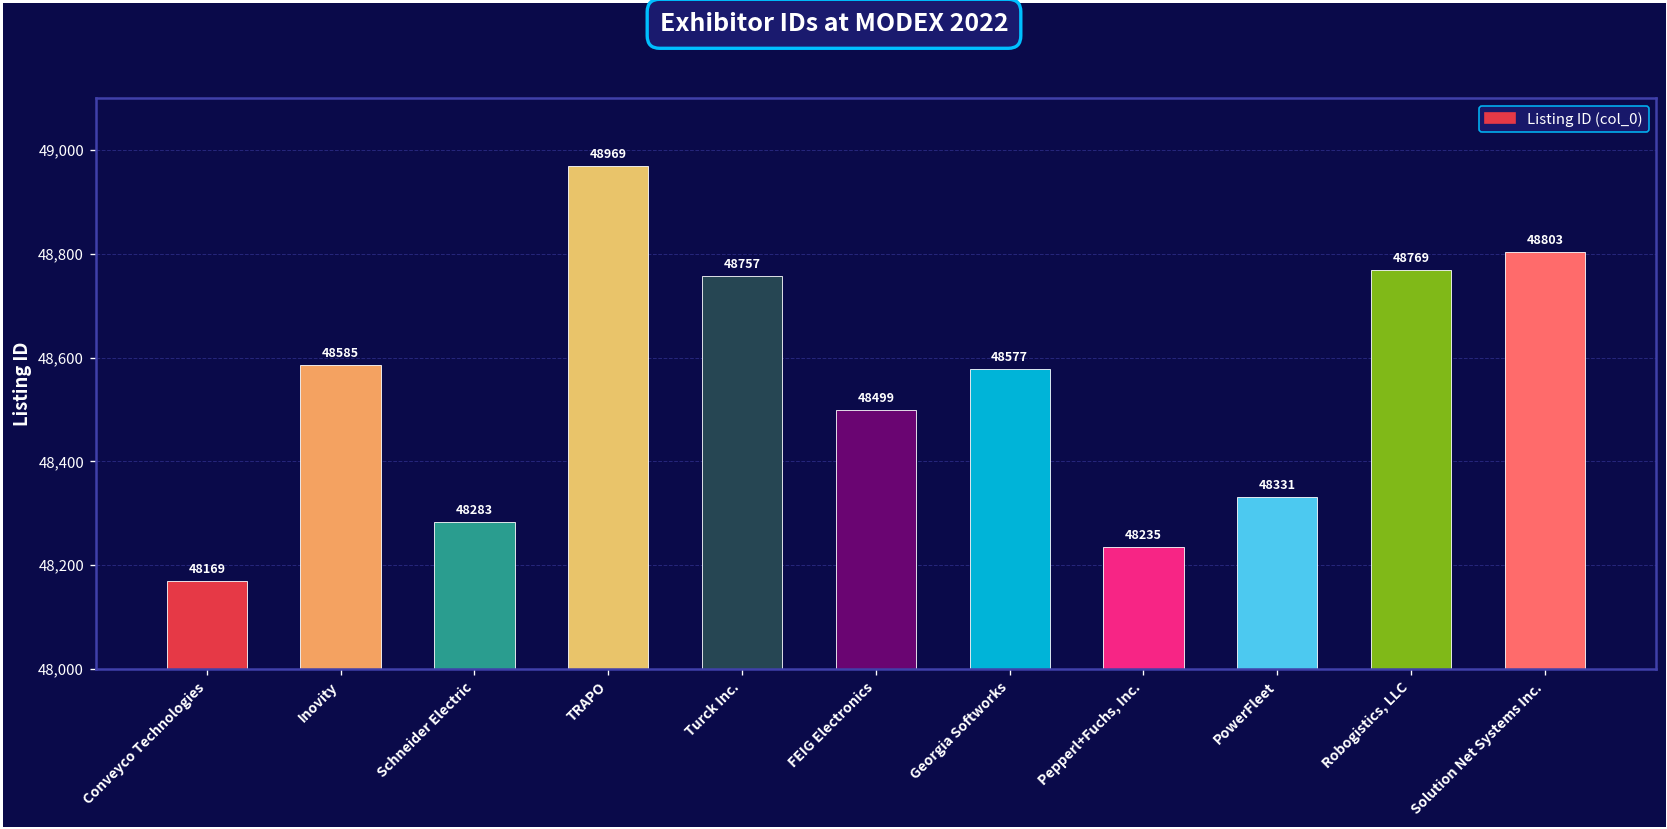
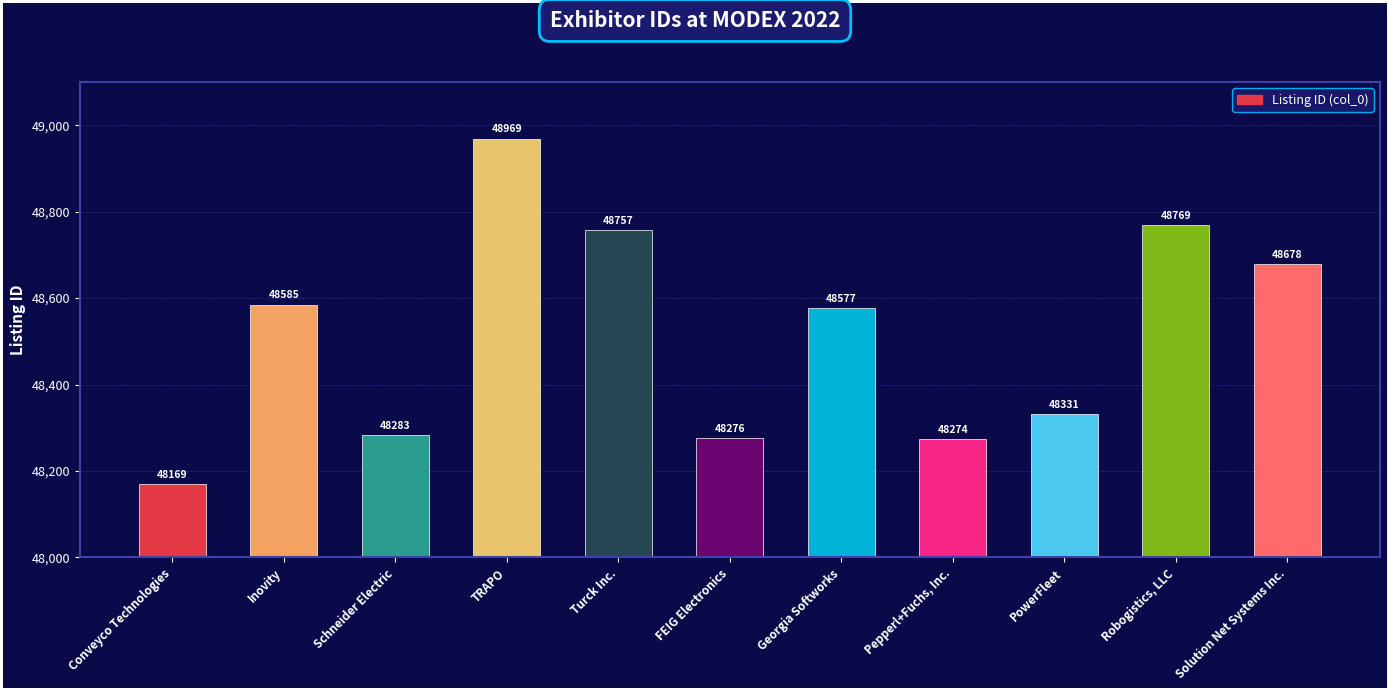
FEIG Electronics: 48499 -> 48276
Pepperl+Fuchs, Inc.: 48235 -> 48274
Solution Net Systems Inc.: 48803 -> 48678
